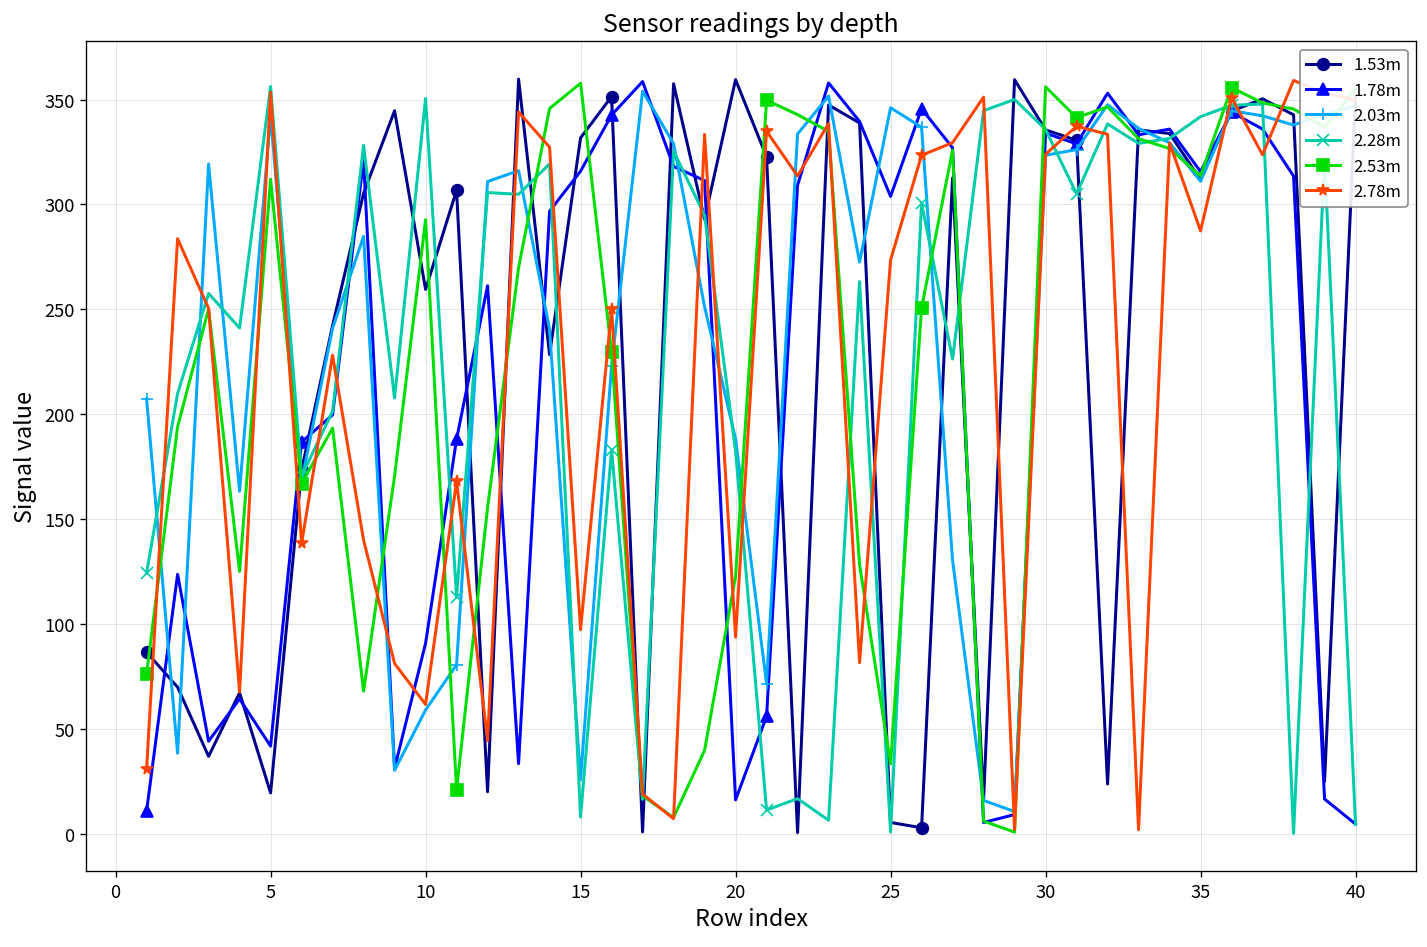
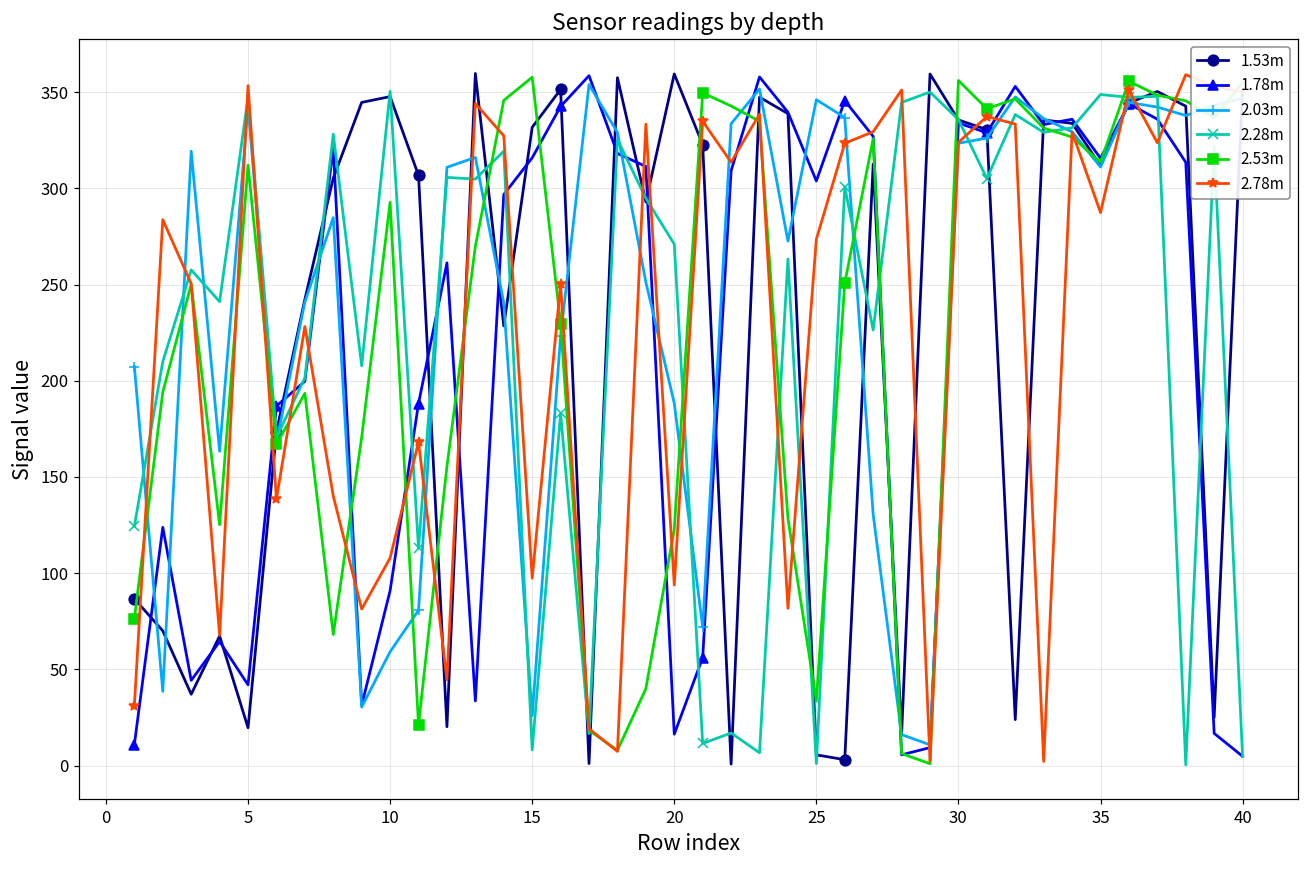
2.28m, 5: 356 -> 347
1.53m, 10: 260 -> 348
2.78m, 10: 62 -> 108
2.28m, 20: 183 -> 271
2.28m, 35: 342 -> 349
